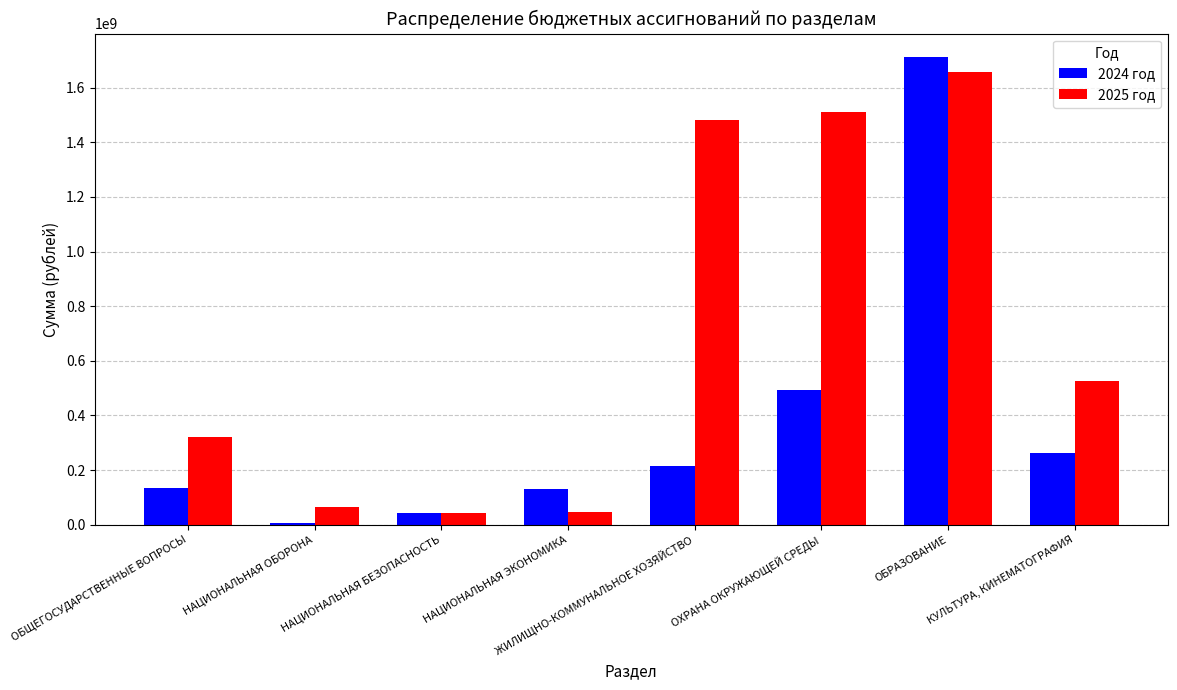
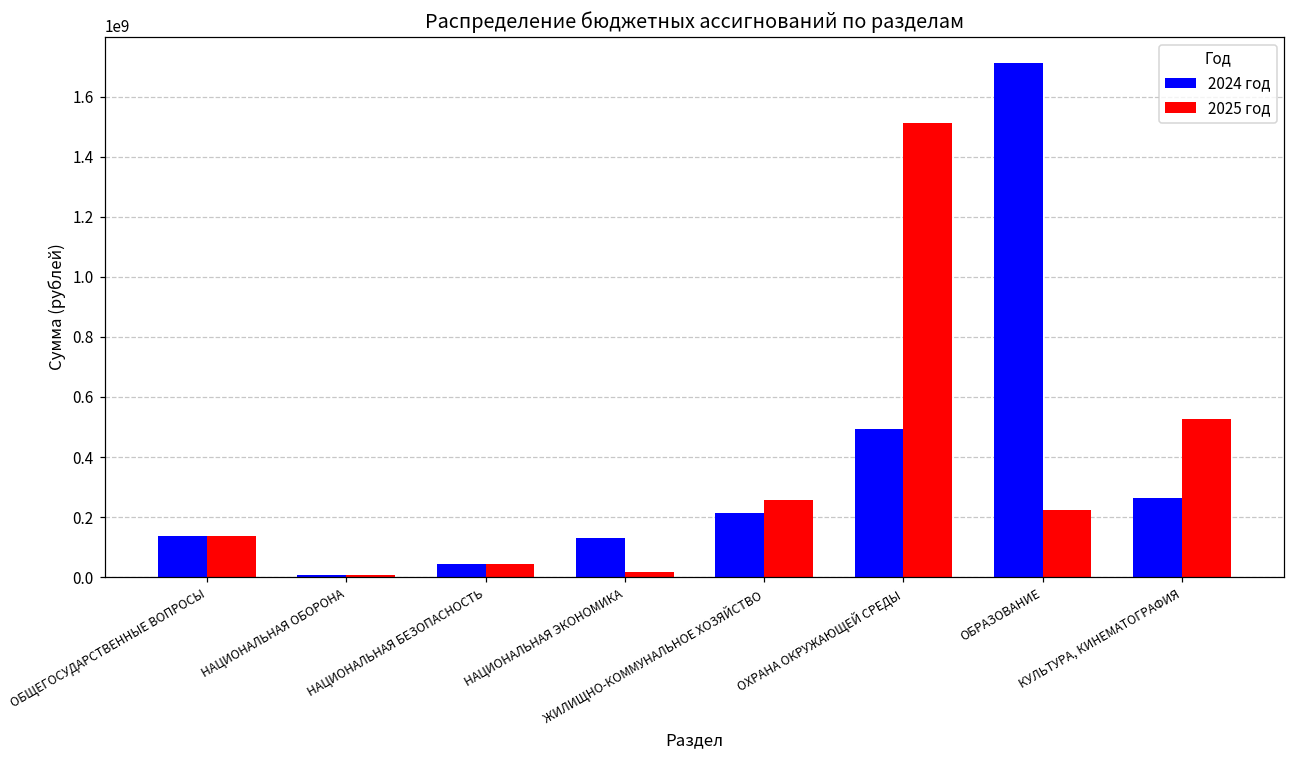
2025 год, ОБЩЕГОСУДАРСТВЕННЫЕ ВОПРОСЫ: 320000000 -> 140000000
2025 год, НАЦИОНАЛЬНАЯ ОБОРОНА: 70000000 -> 10000000
2025 год, НАЦИОНАЛЬНАЯ ЭКОНОМИКА: 50000000 -> 20000000
2025 год, ЖИЛИЩНО-КОММУНАЛЬНОЕ ХОЗЯЙСТВО: 1480000000 -> 260000000
2025 год, ОБРАЗОВАНИЕ: 1660000000 -> 220000000
